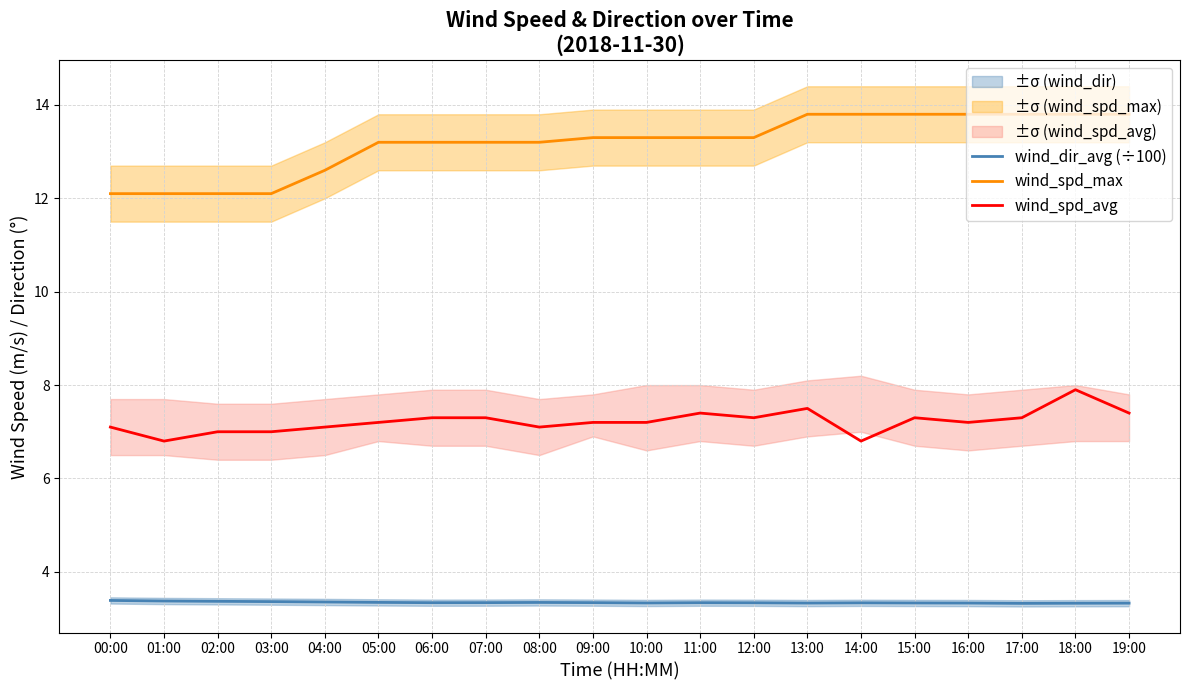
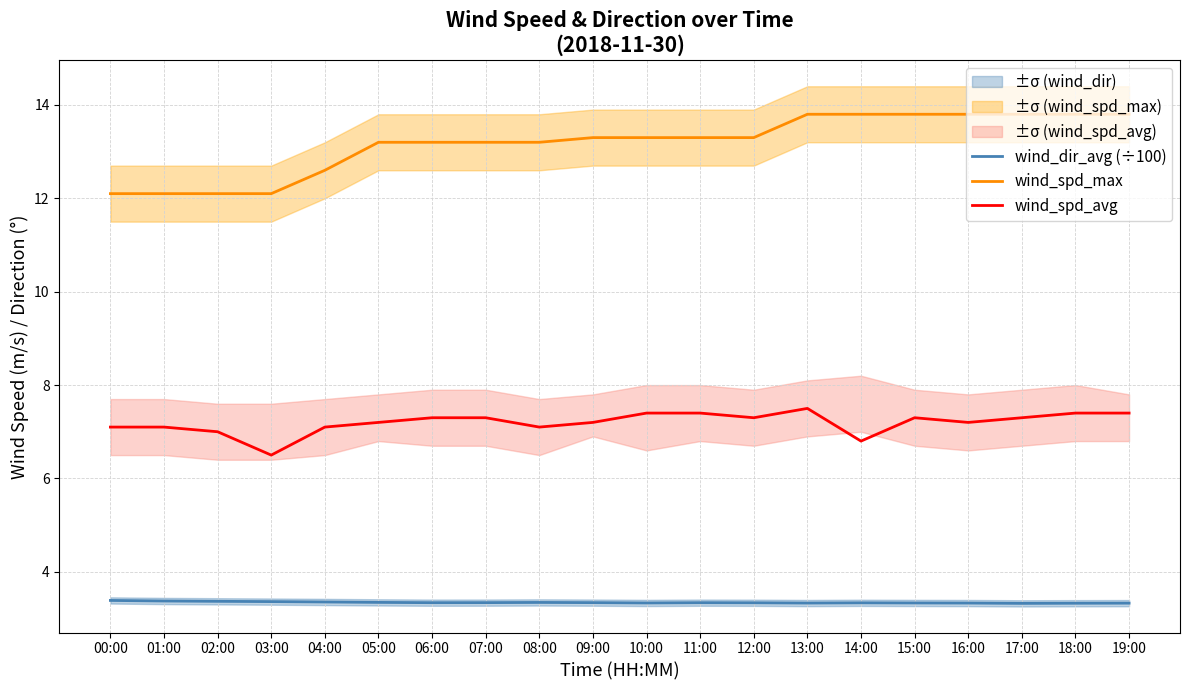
wind_spd_avg, 01:00: 6.8 -> 7.1
wind_spd_avg, 03:00: 7.0 -> 6.5
wind_spd_avg, 10:00: 7.2 -> 7.4
wind_spd_avg, 18:00: 7.9 -> 7.4
